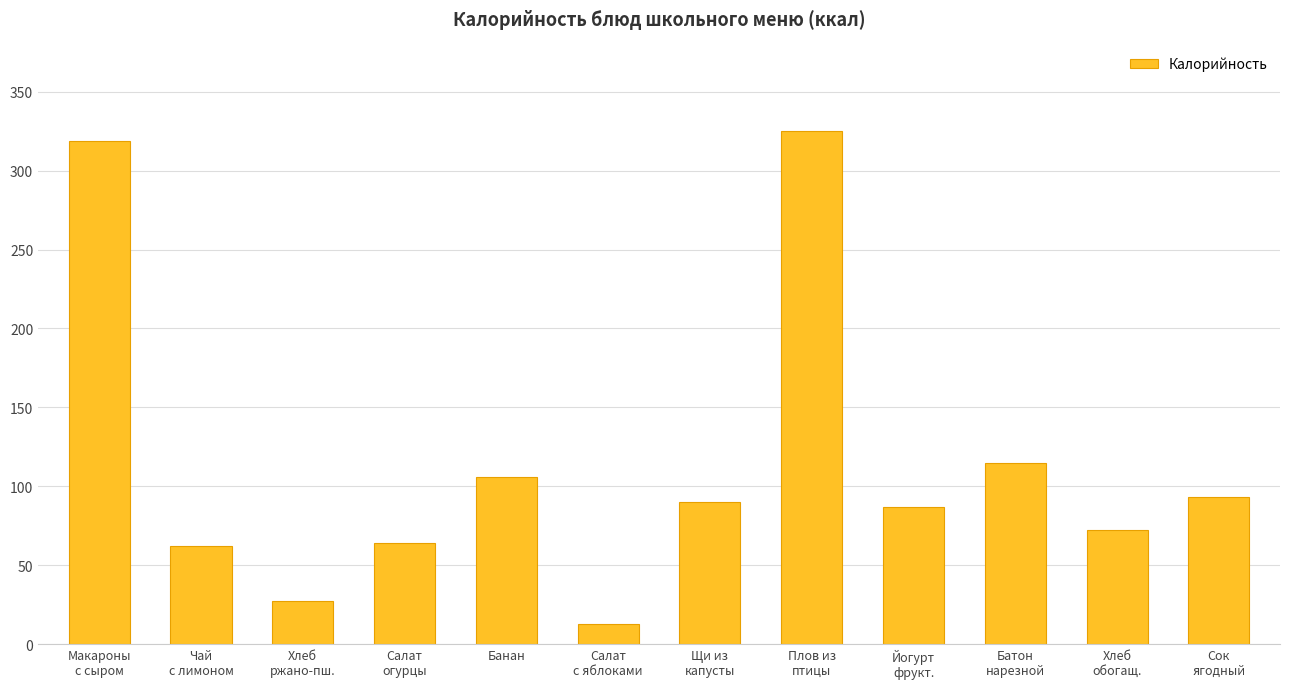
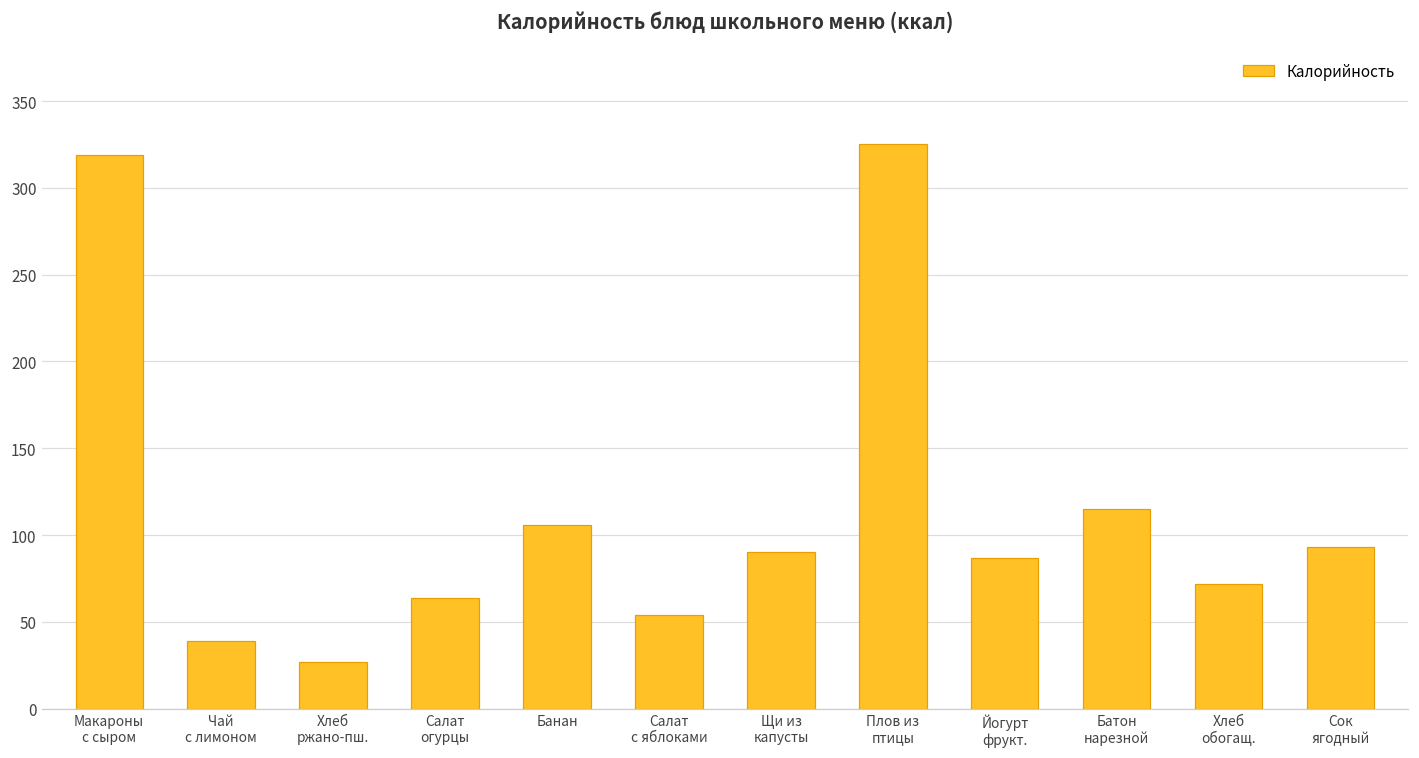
Чай с лимоном: 62 -> 39
Салат с яблоками: 13 -> 54
